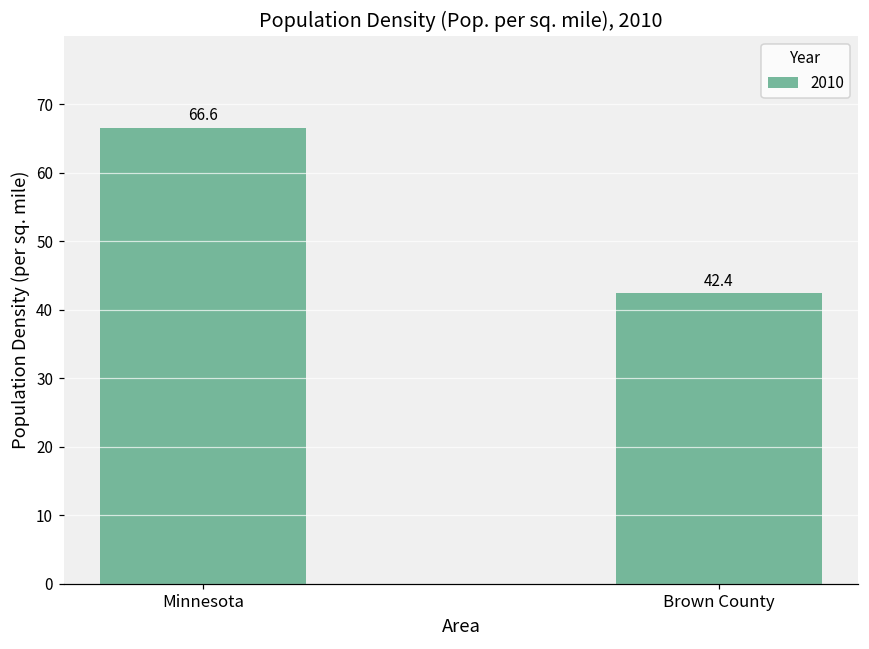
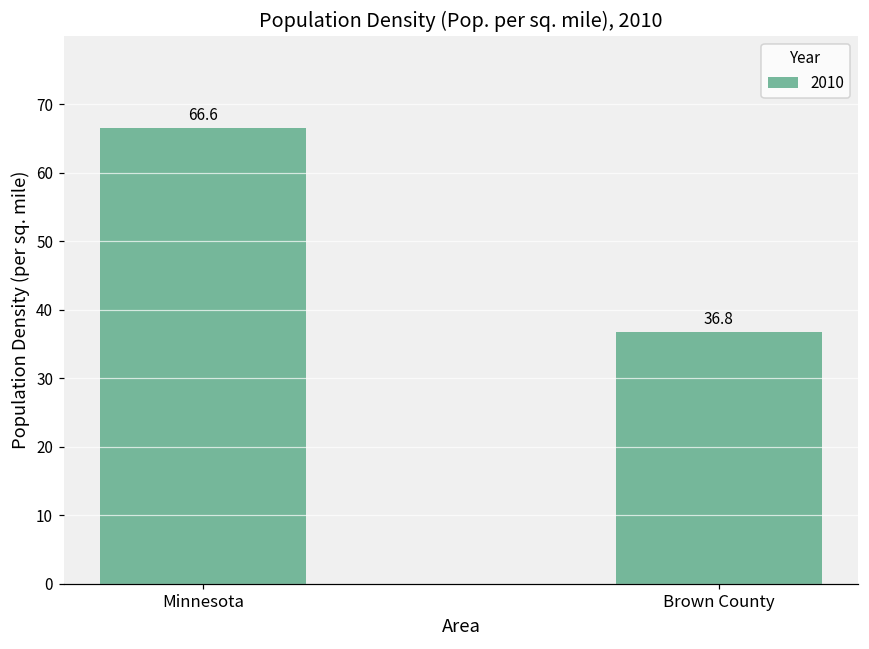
Brown County: 42.4 -> 36.8
